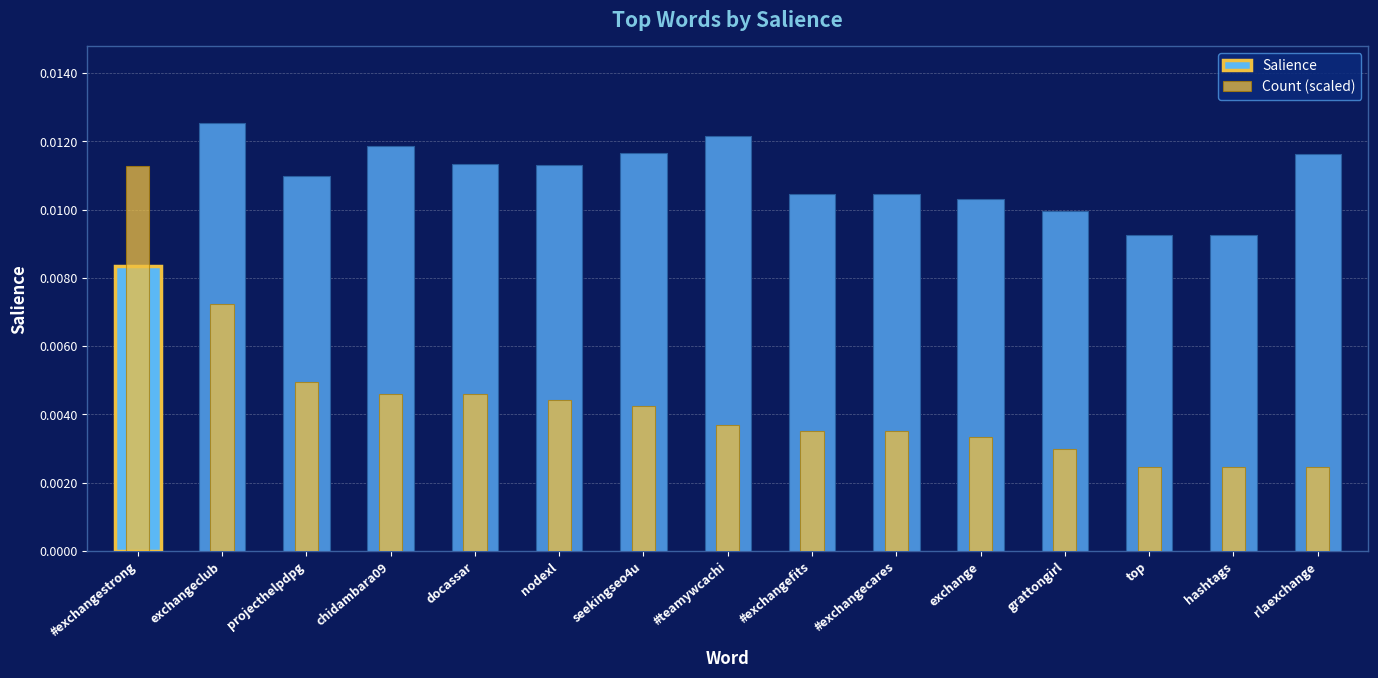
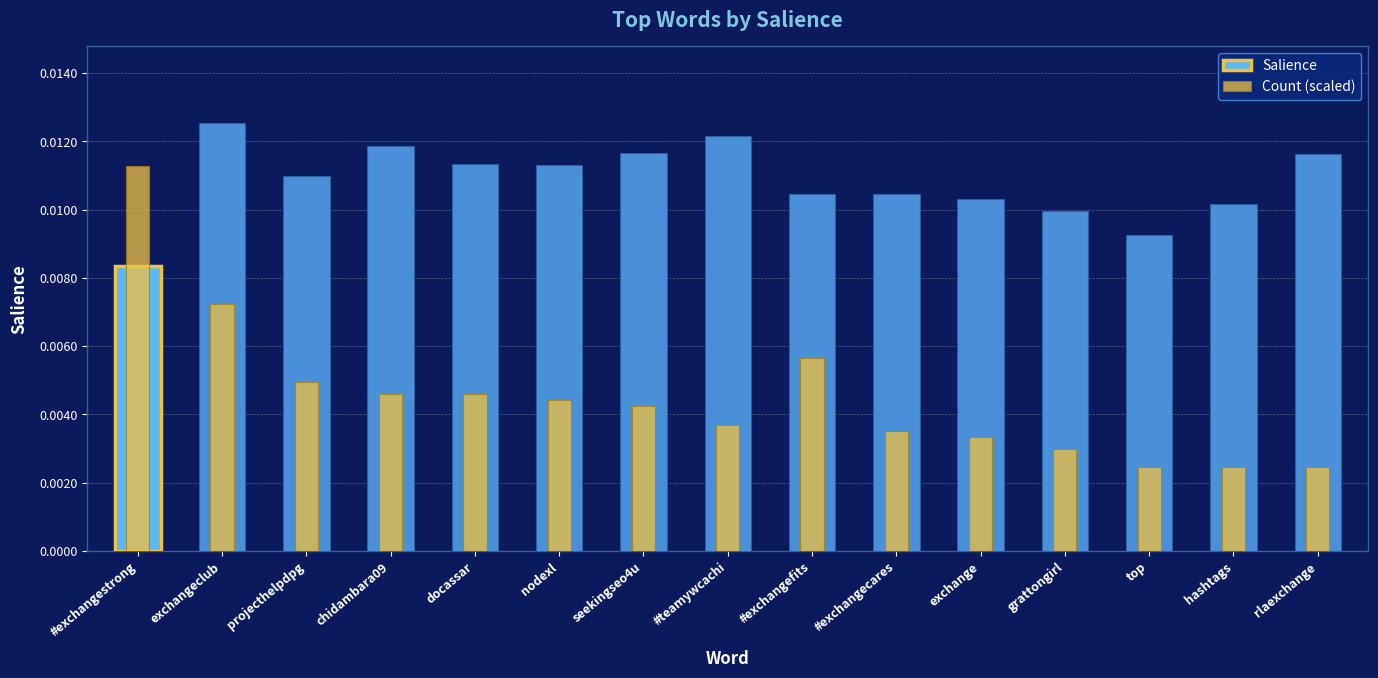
Count (scaled), #exchangefits: 0.0035 -> 0.0056
Salience, hashtags: 0.0093 -> 0.0102
